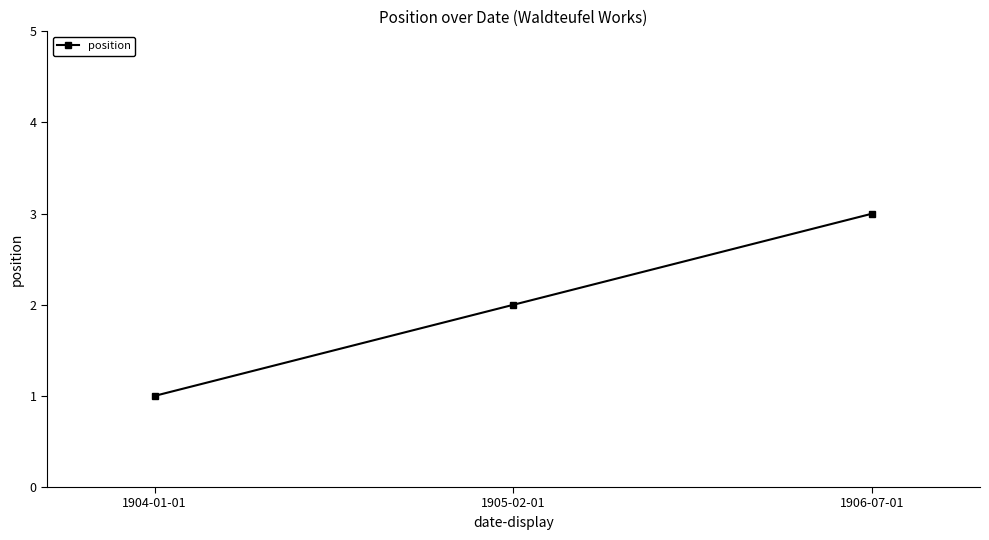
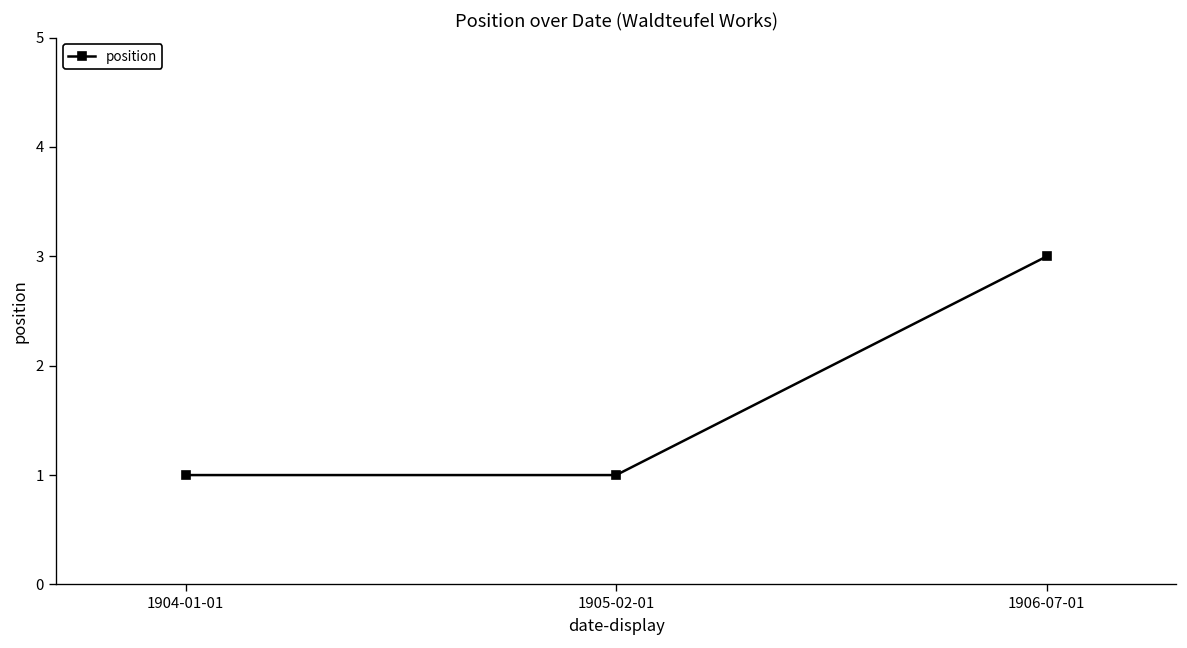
1905-02-01: 2 -> 1
